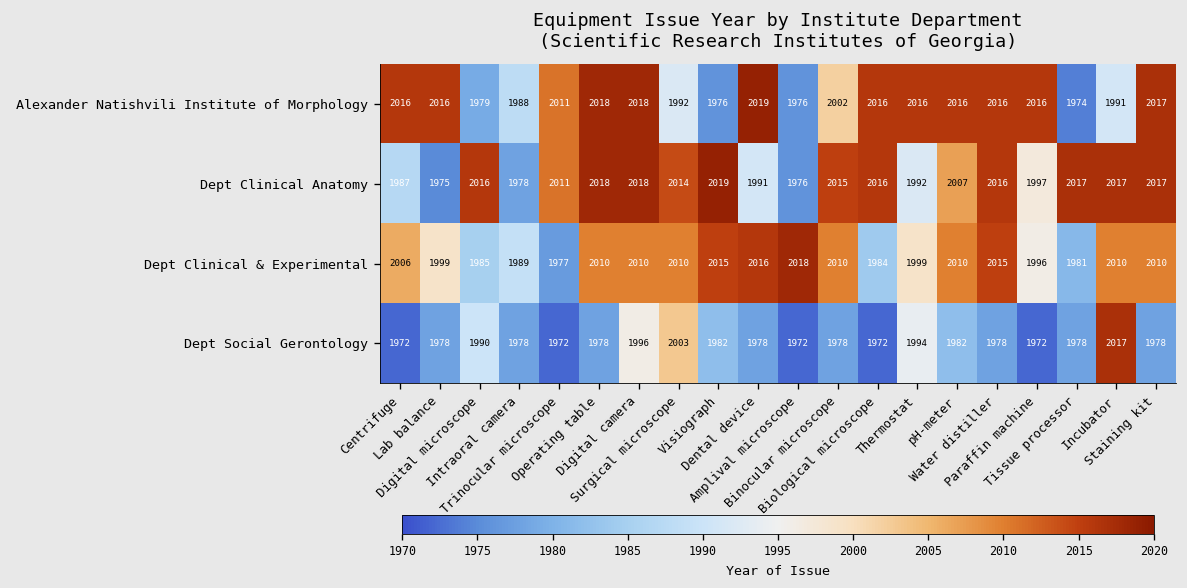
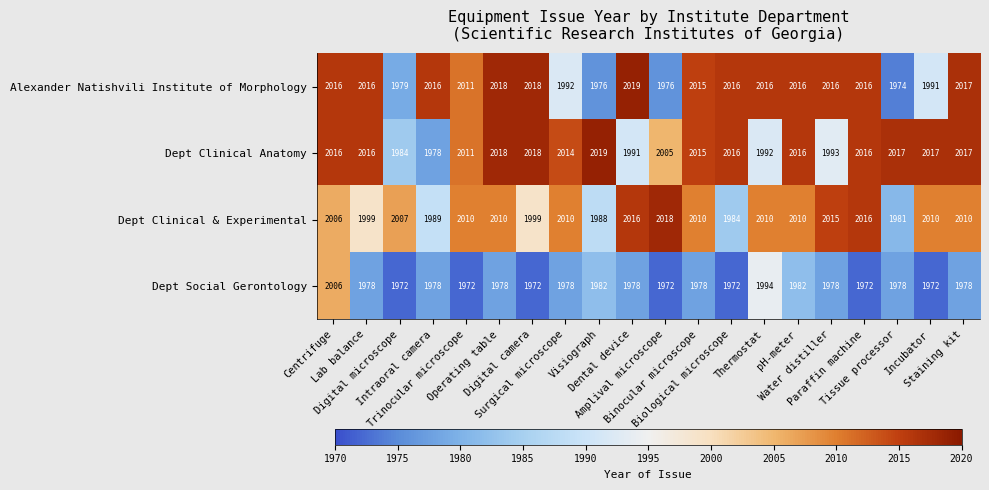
Alexander Natishvili Institute of Morphology, Intraoral camera: 1988 -> 2016
Alexander Natishvili Institute of Morphology, Binocular microscope: 2002 -> 2015
Dept Clinical Anatomy, Centrifuge: 1987 -> 2016
Dept Clinical Anatomy, Lab balance: 1975 -> 2016
Dept Clinical Anatomy, Digital microscope: 2016 -> 1984
Dept Clinical Anatomy, Amplival microscope: 1976 -> 2005
Dept Clinical Anatomy, pH-meter: 2007 -> 2016
Dept Clinical Anatomy, Water distiller: 2016 -> 1993
Dept Clinical Anatomy, Paraffin machine: 1997 -> 2016
Dept Clinical & Experimental, Digital microscope: 1985 -> 2007
Dept Clinical & Experimental, Trinocular microscope: 1977 -> 2010
Dept Clinical & Experimental, Digital camera: 2010 -> 1999
Dept Clinical & Experimental, Visiograph: 2015 -> 1988
Dept Clinical & Experimental, Thermostat: 1999 -> 2010
Dept Clinical & Experimental, Paraffin machine: 1996 -> 2016
Dept Social Gerontology, Centrifuge: 1972 -> 2006
Dept Social Gerontology, Digital microscope: 1990 -> 1972
Dept Social Gerontology, Digital camera: 1996 -> 1972
Dept Social Gerontology, Surgical microscope: 2003 -> 1978
Dept Social Gerontology, Incubator: 2017 -> 1972
